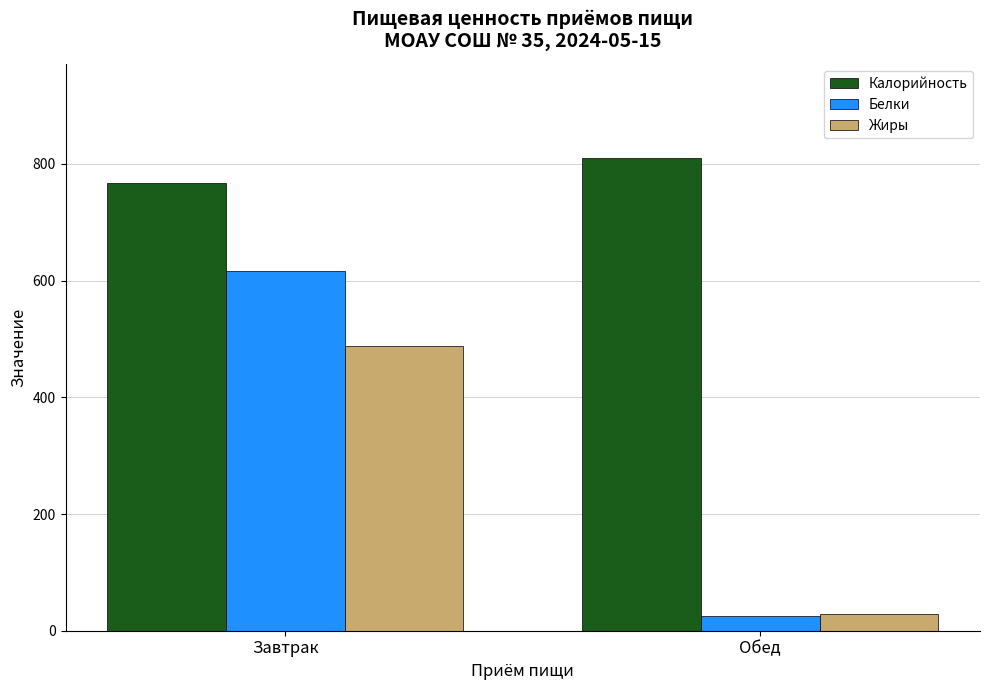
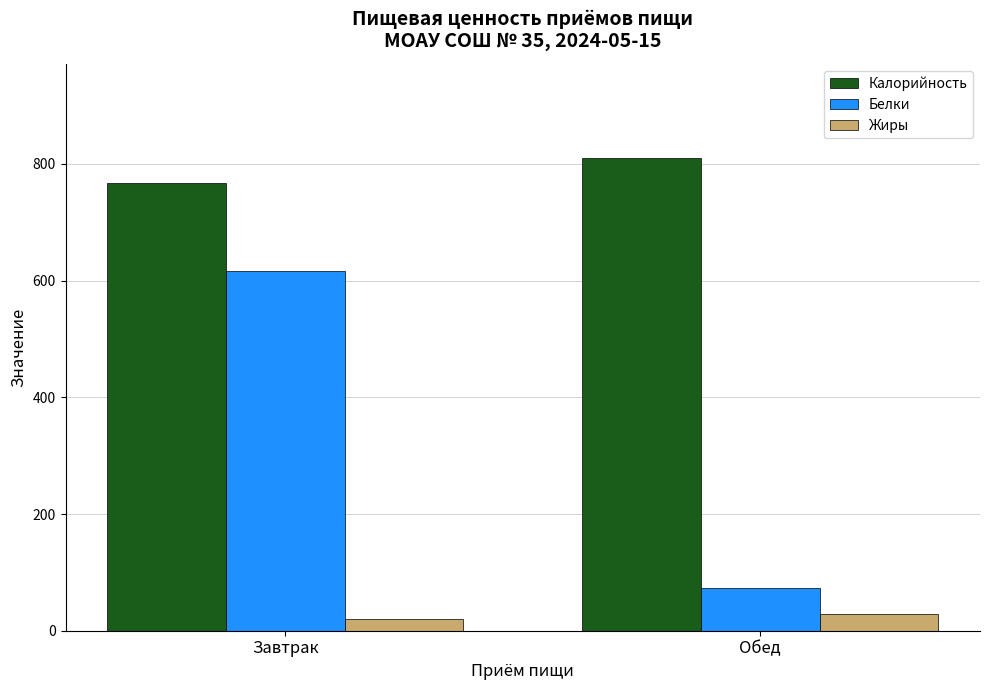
Жиры, Завтрак: 490 -> 20
Белки, Обед: 30 -> 70
